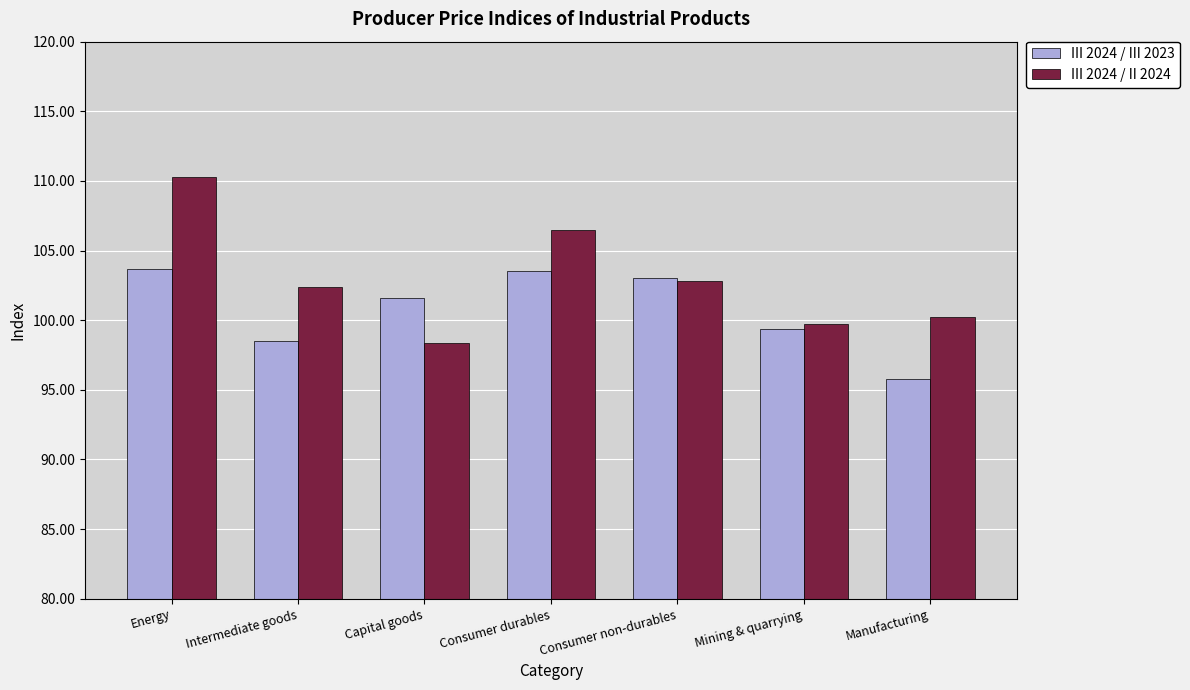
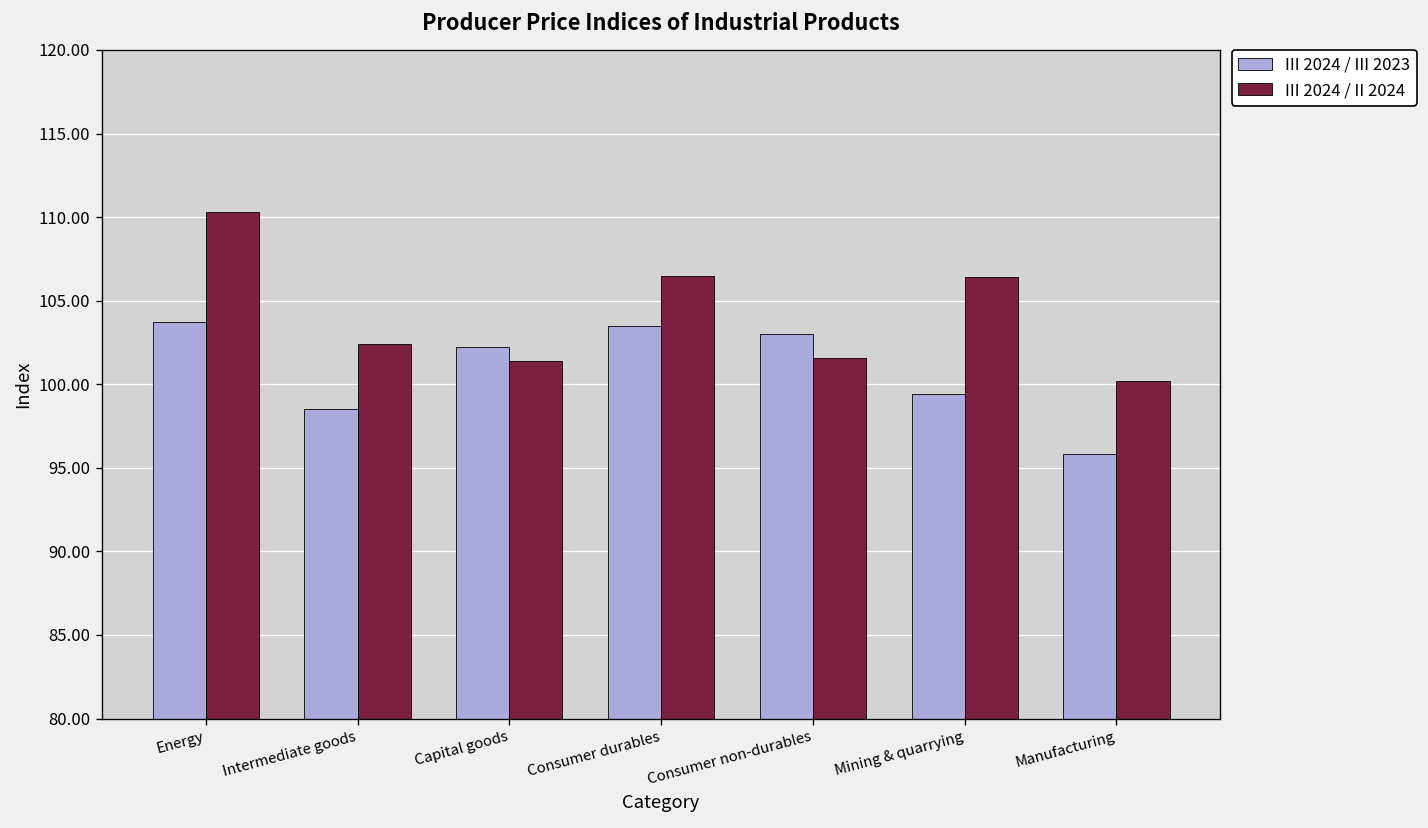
III 2024 / III 2023, Capital goods: 101.6 -> 102.2
III 2024 / II 2024, Capital goods: 98.4 -> 101.4
III 2024 / II 2024, Consumer non-durables: 102.8 -> 101.6
III 2024 / II 2024, Mining & quarrying: 99.7 -> 106.4
